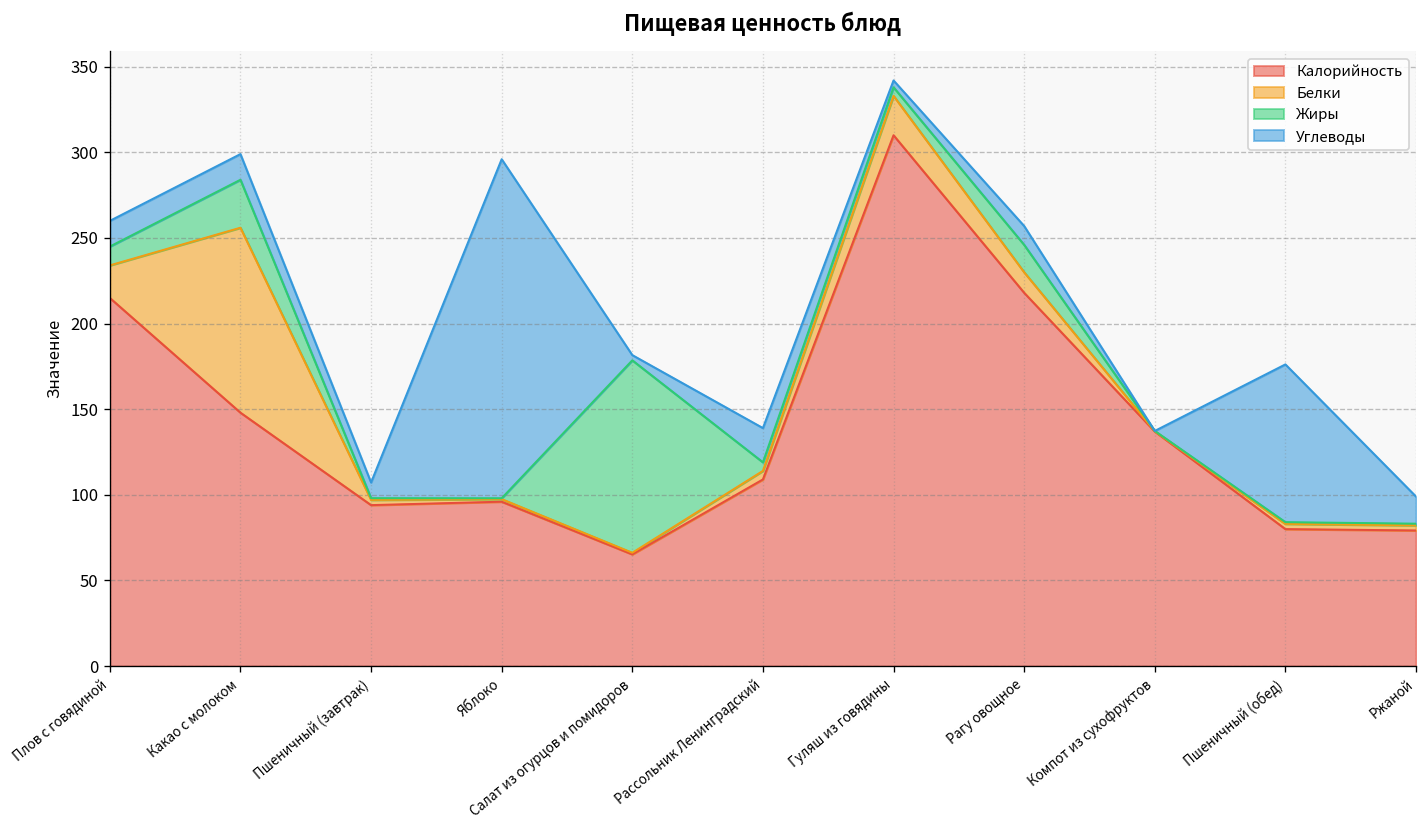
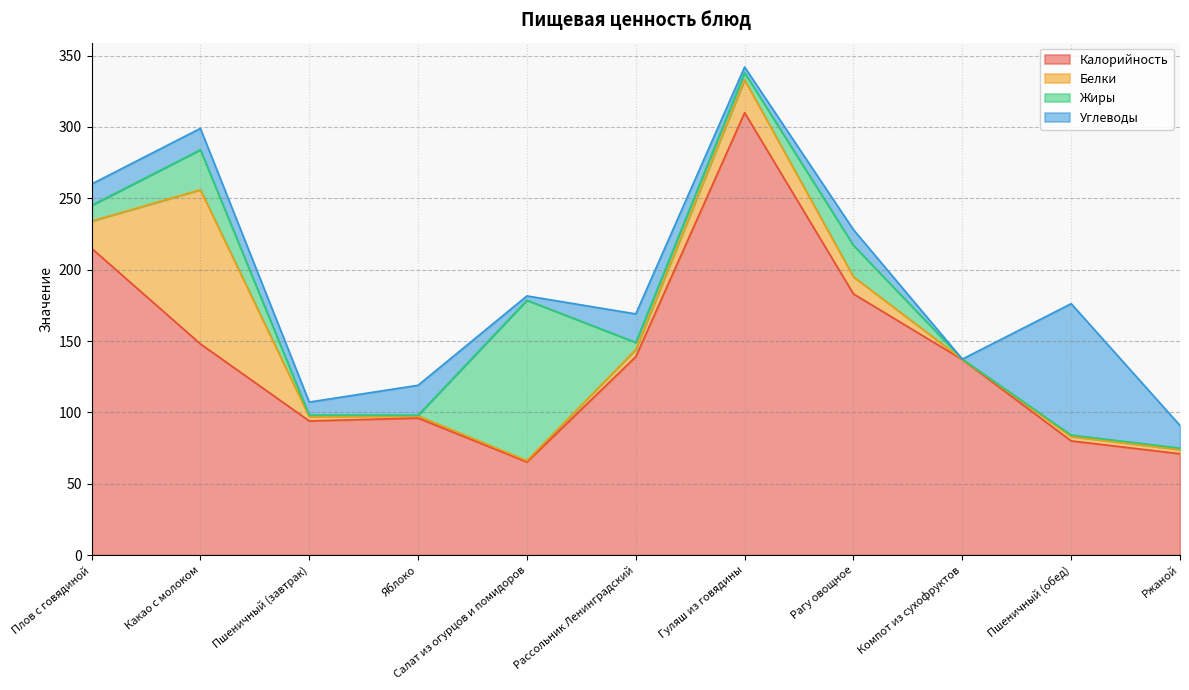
Углеводы, Яблоко: 198 -> 21
Калорийность, Рассольник Ленинградский: 109 -> 139
Калорийность, Рагу овощное: 218 -> 183
Жиры, Рагу овощное: 16 -> 22
Калорийность, Ржаной: 79 -> 71
